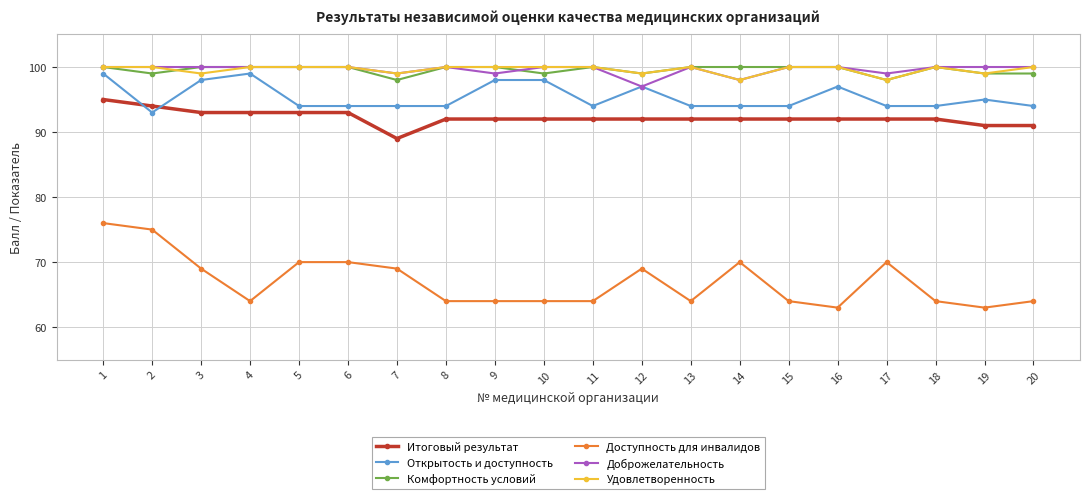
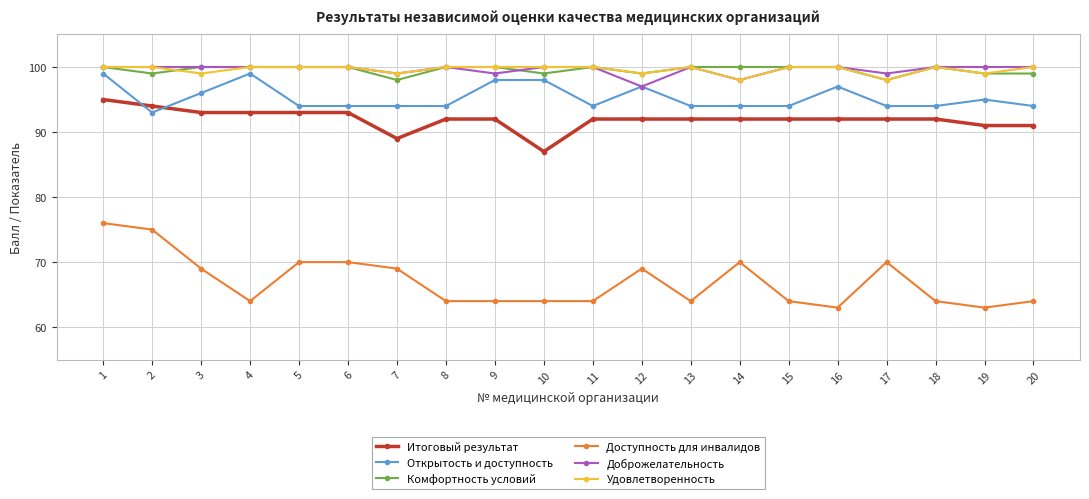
Открытость и доступность, 3: 98 -> 96
Итоговый результат, 10: 92 -> 87
